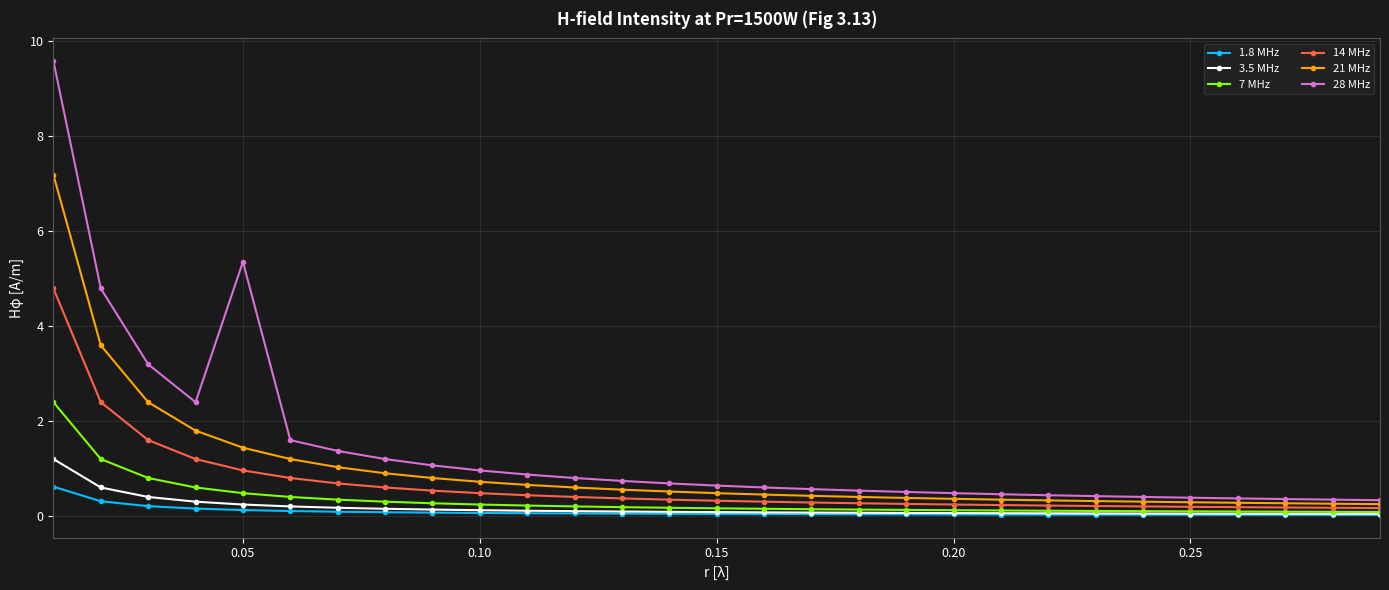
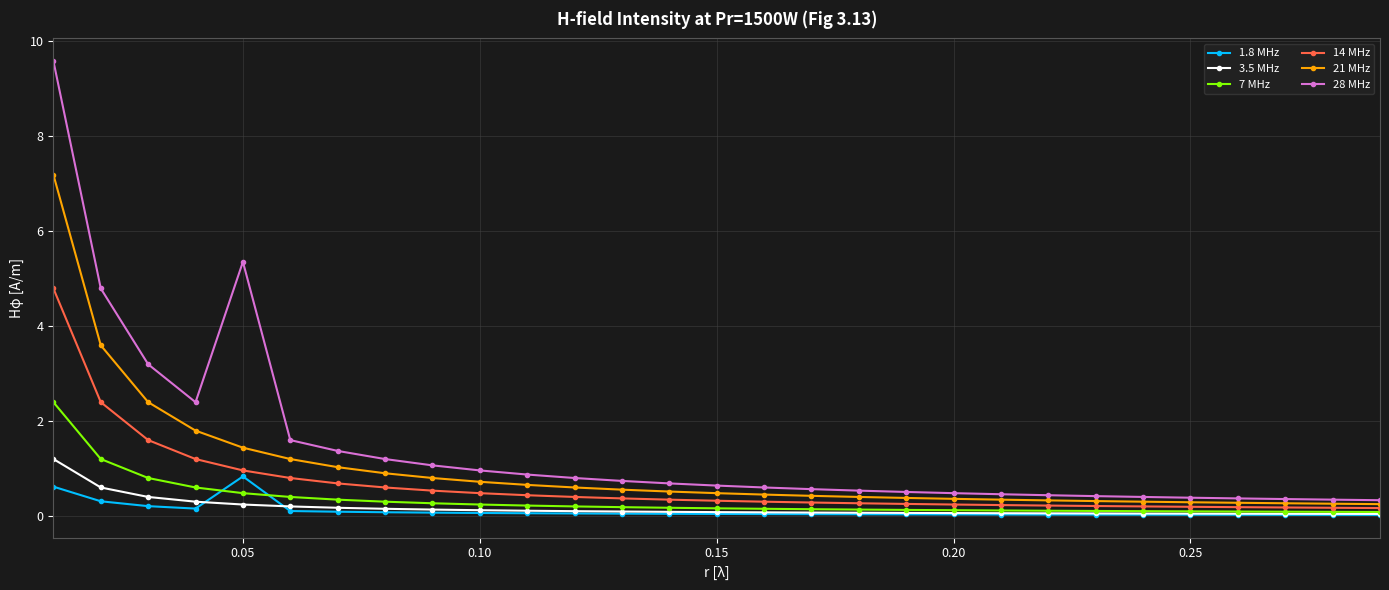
1.8 MHz, 0.05: 0.1 -> 0.8
